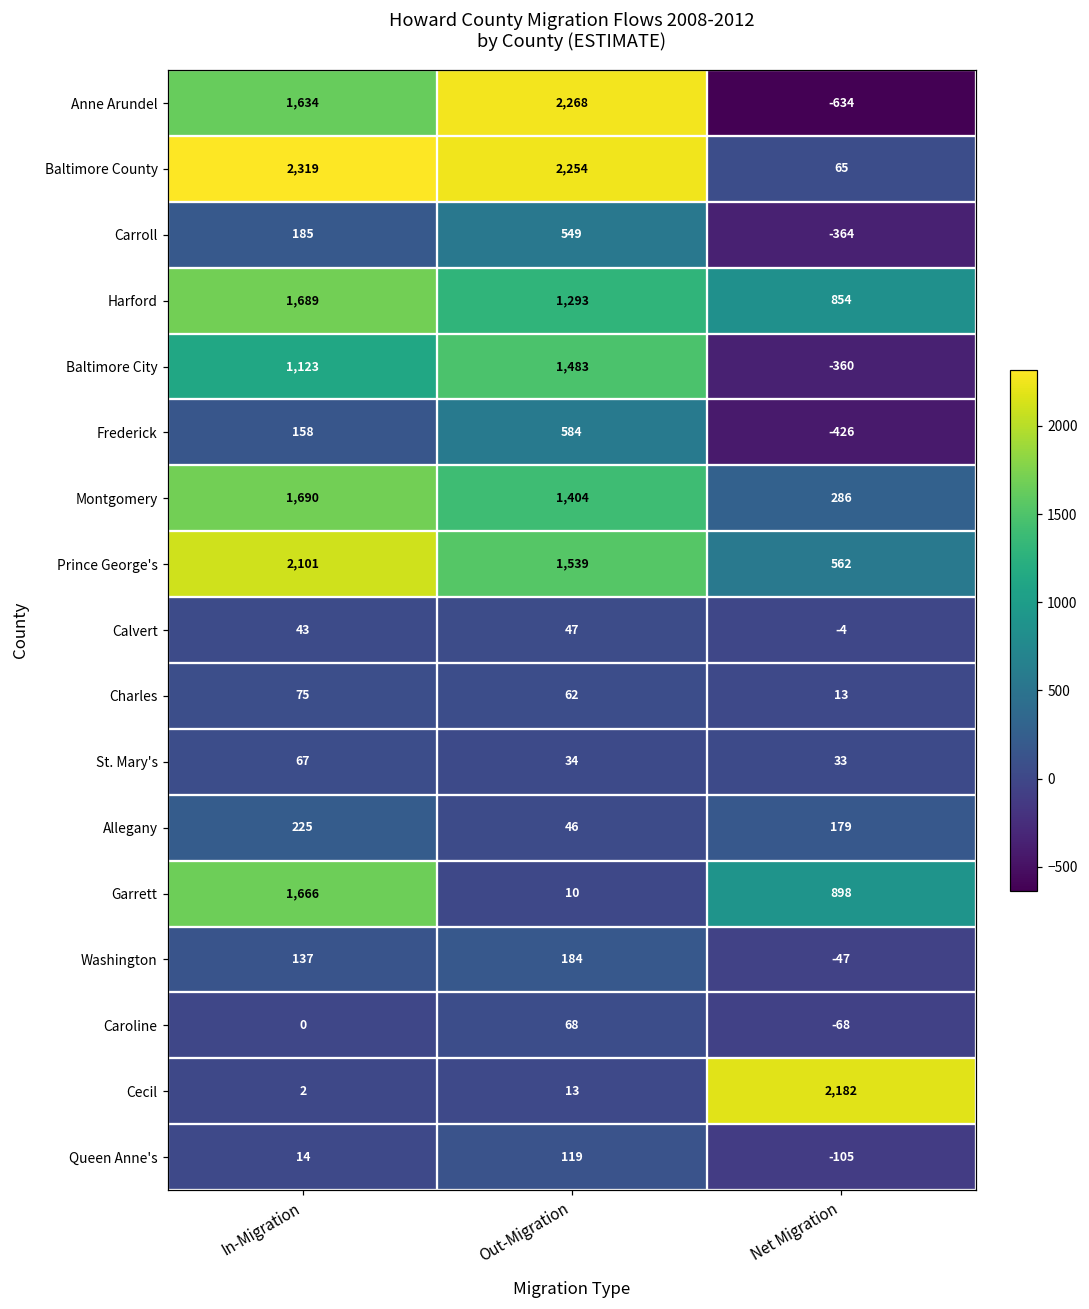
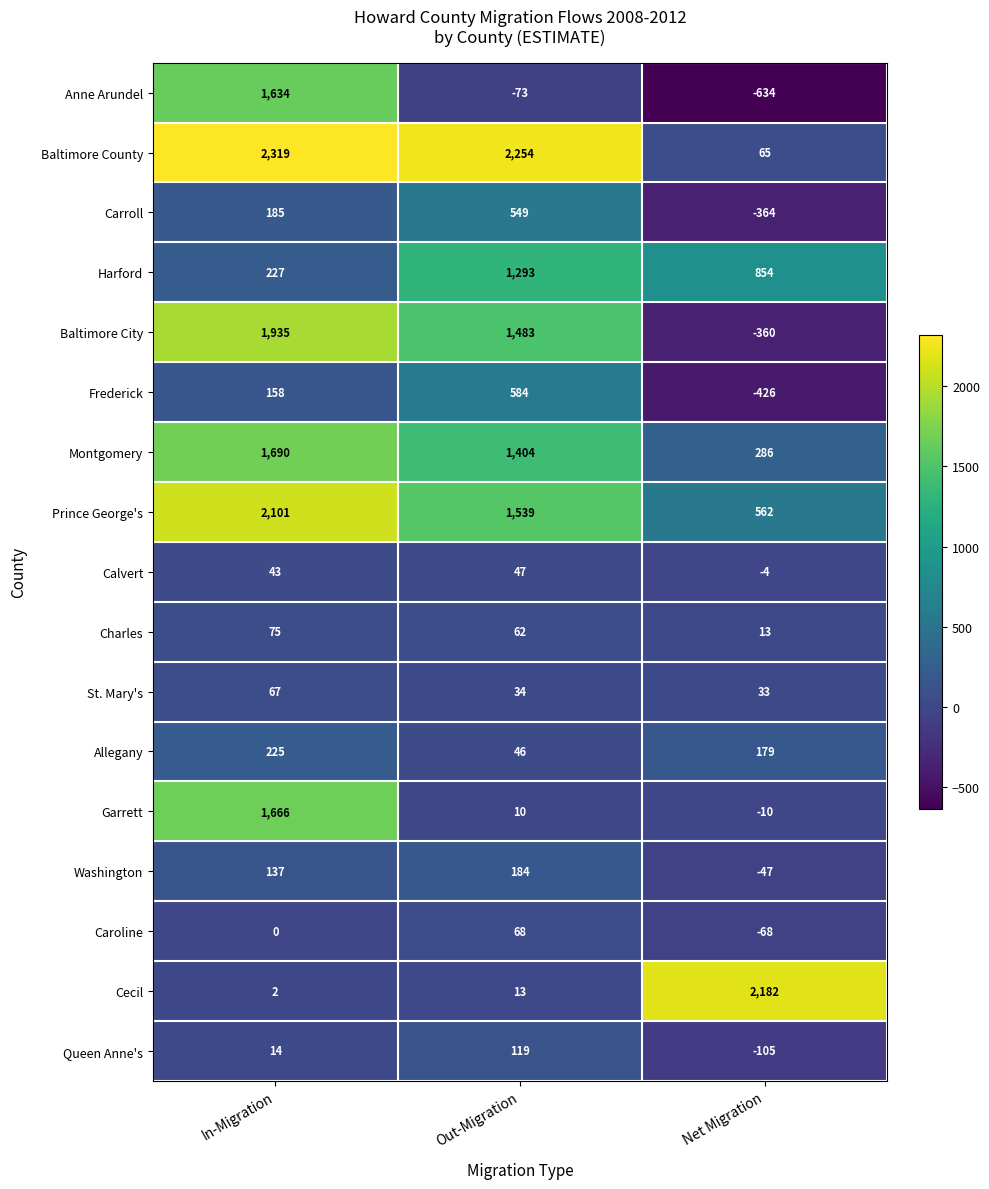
Anne Arundel, Out-Migration: 2,268 -> -73
Harford, In-Migration: 1,689 -> 227
Baltimore City, In-Migration: 1,123 -> 1,935
Garrett, Net Migration: 898 -> -10
